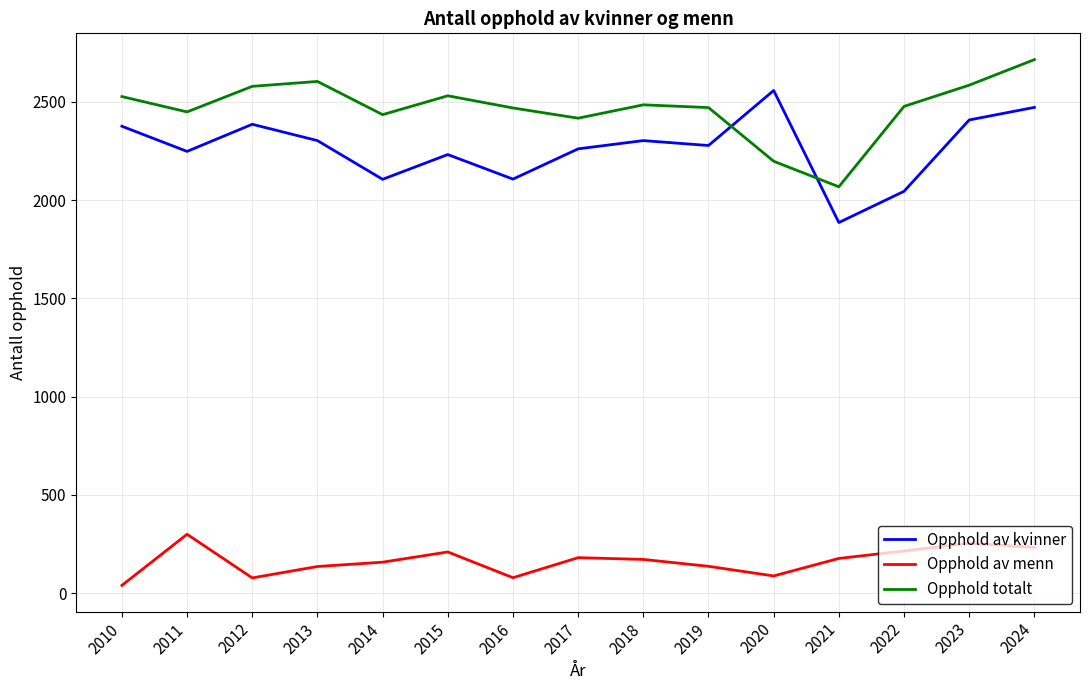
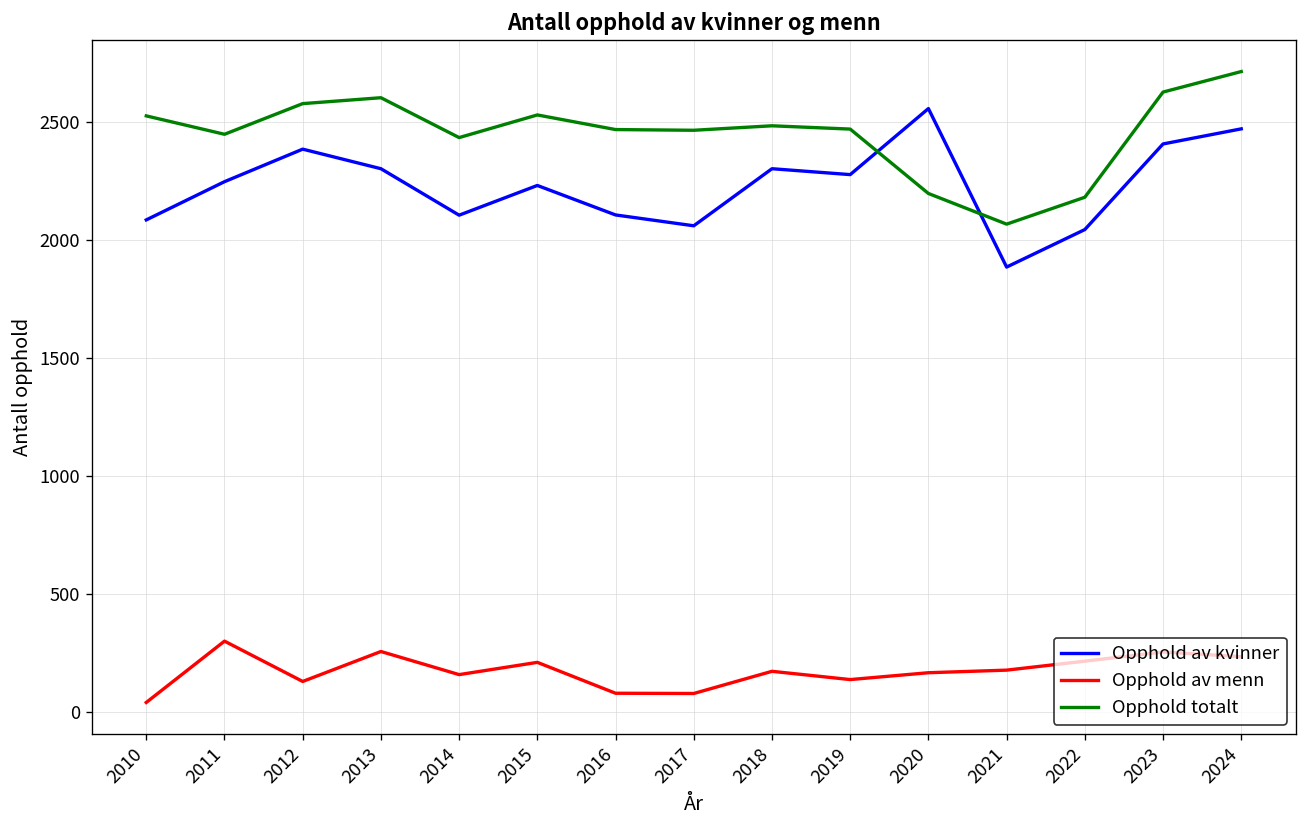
Opphold av kvinner, 2010: 2380 -> 2090
Opphold av menn, 2012: 80 -> 130
Opphold av menn, 2013: 140 -> 260
Opphold av kvinner, 2017: 2260 -> 2060
Opphold av menn, 2017: 180 -> 80
Opphold totalt, 2017: 2420 -> 2470
Opphold av menn, 2020: 90 -> 170
Opphold totalt, 2022: 2480 -> 2180
Opphold totalt, 2023: 2590 -> 2630
